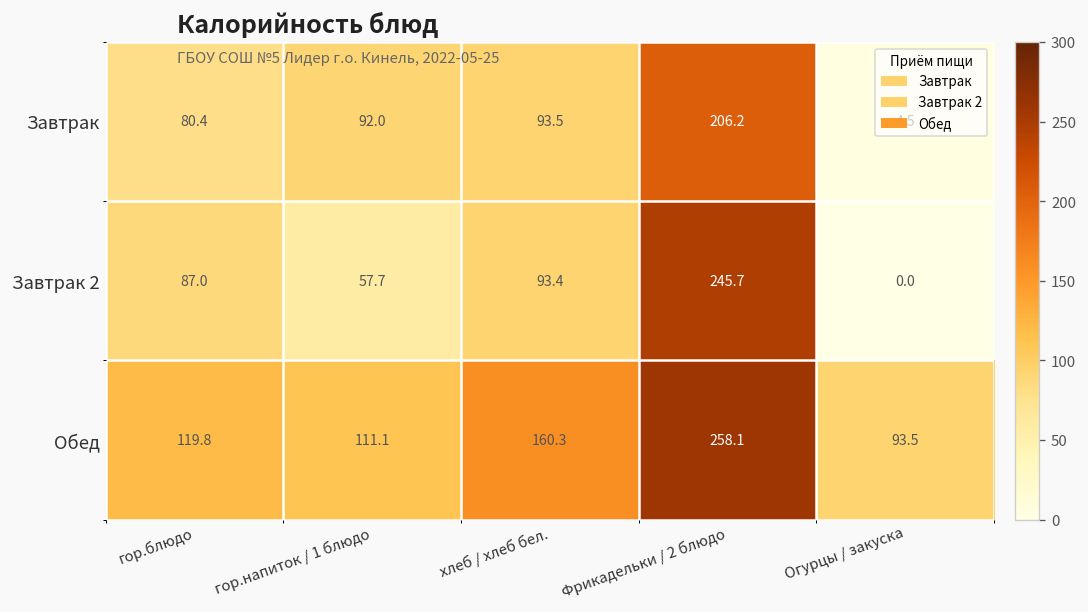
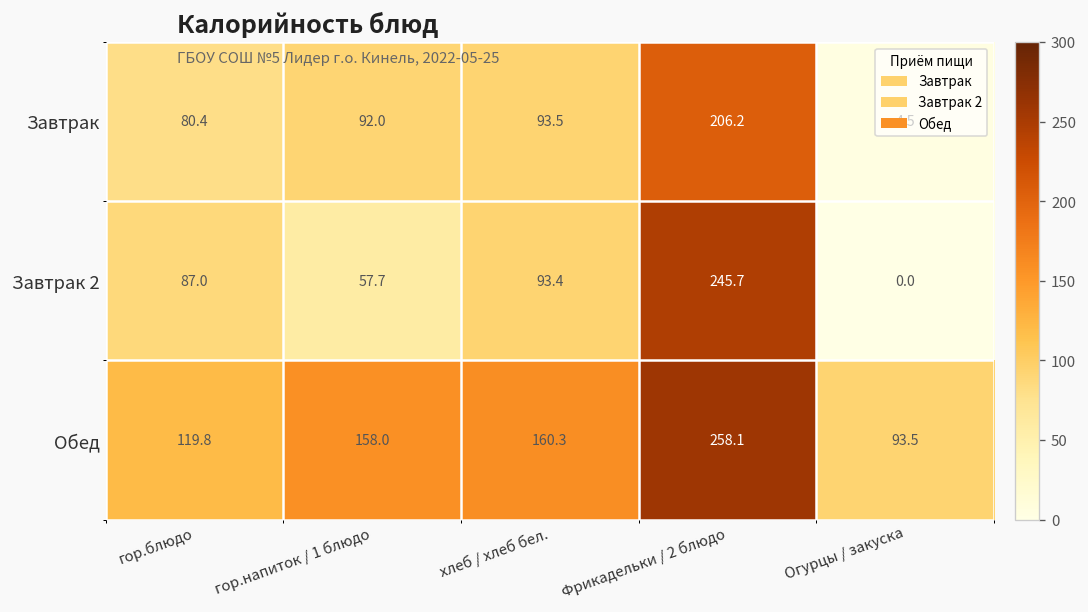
Обед, гор.напиток / 1 блюдо: 111.1 -> 158.0
